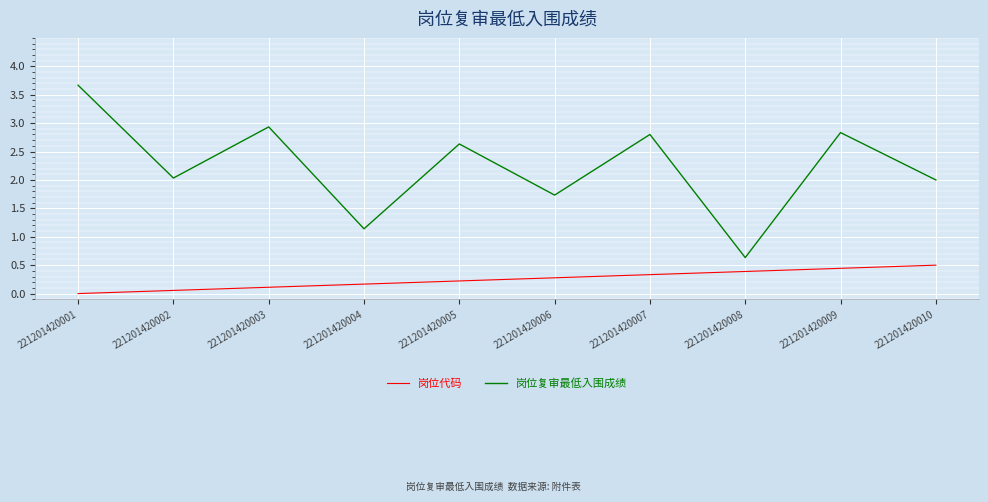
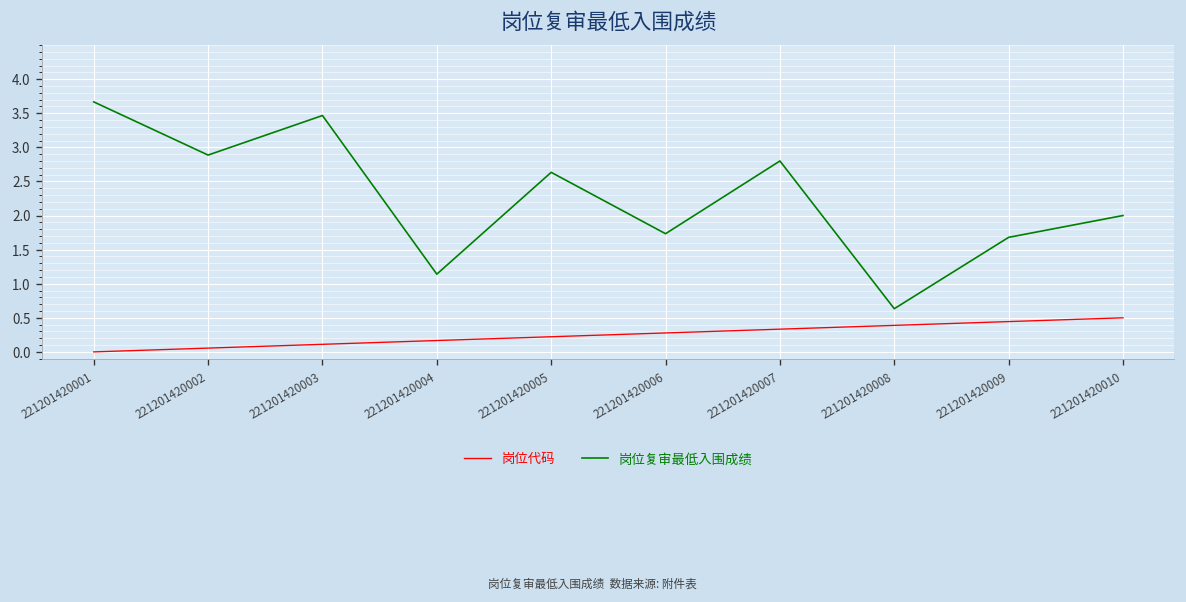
岗位复审最低入围成绩, 221201420002: 2.0 -> 2.9
岗位复审最低入围成绩, 221201420003: 2.9 -> 3.5
岗位复审最低入围成绩, 221201420009: 2.8 -> 1.7
